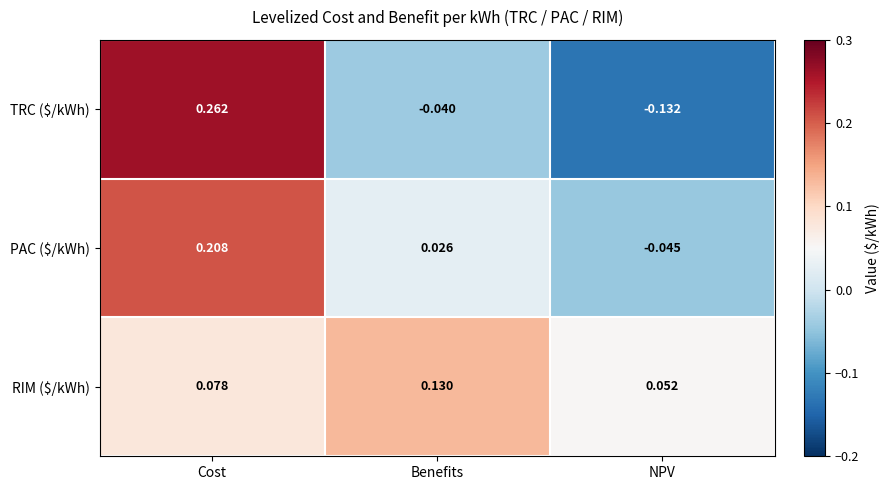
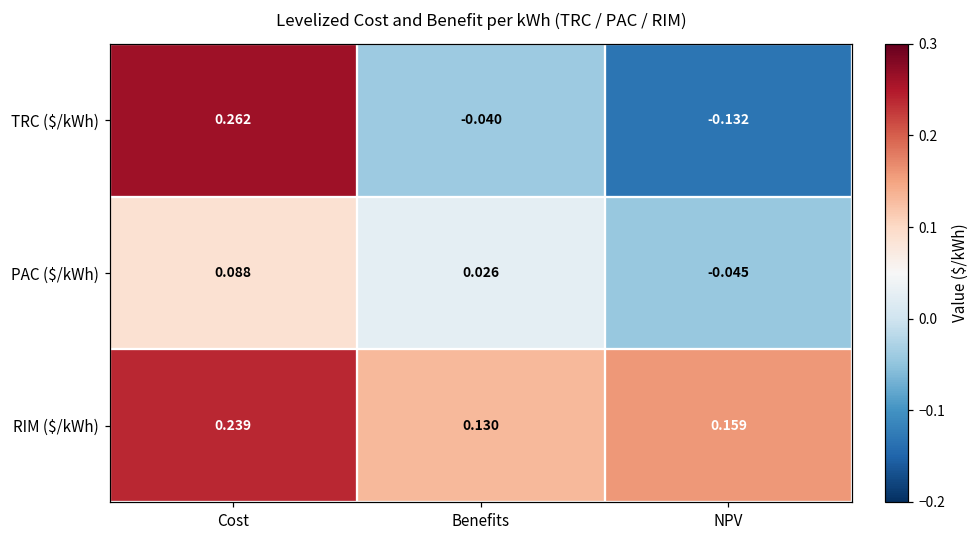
PAC ($/kWh), Cost: 0.208 -> 0.088
RIM ($/kWh), Cost: 0.078 -> 0.239
RIM ($/kWh), NPV: 0.052 -> 0.159
